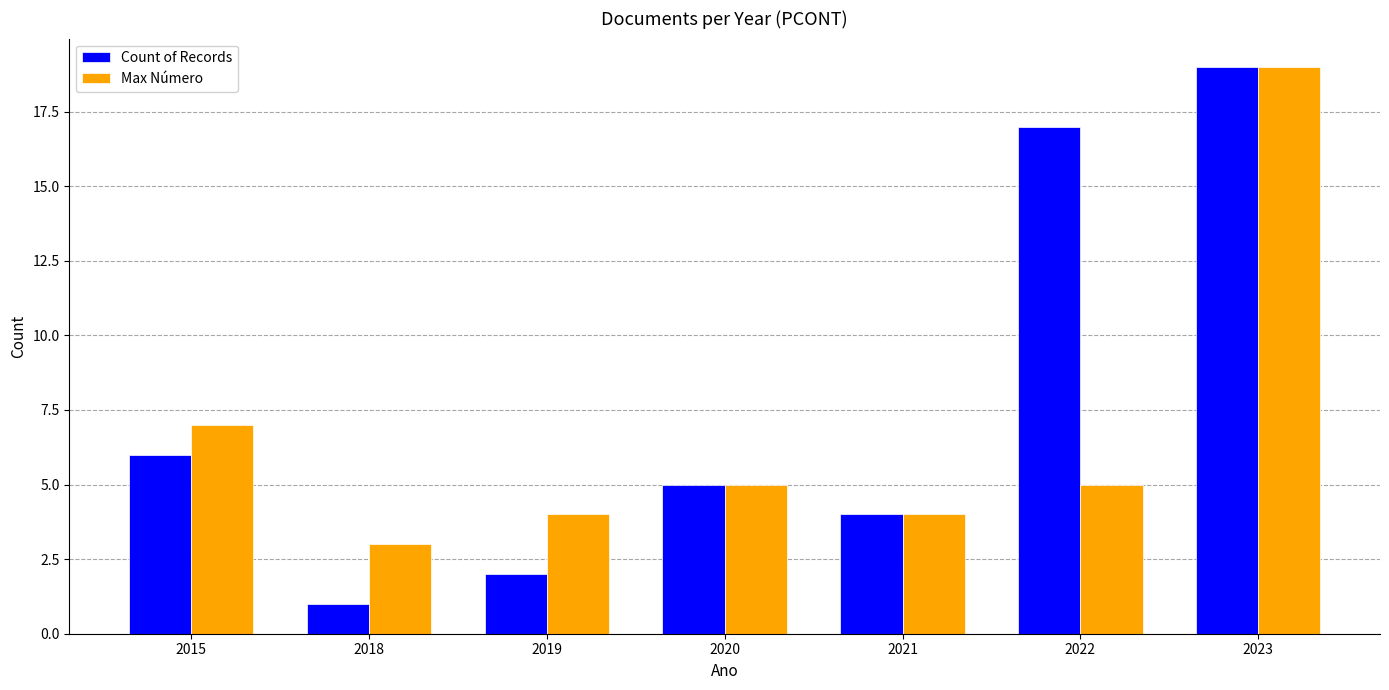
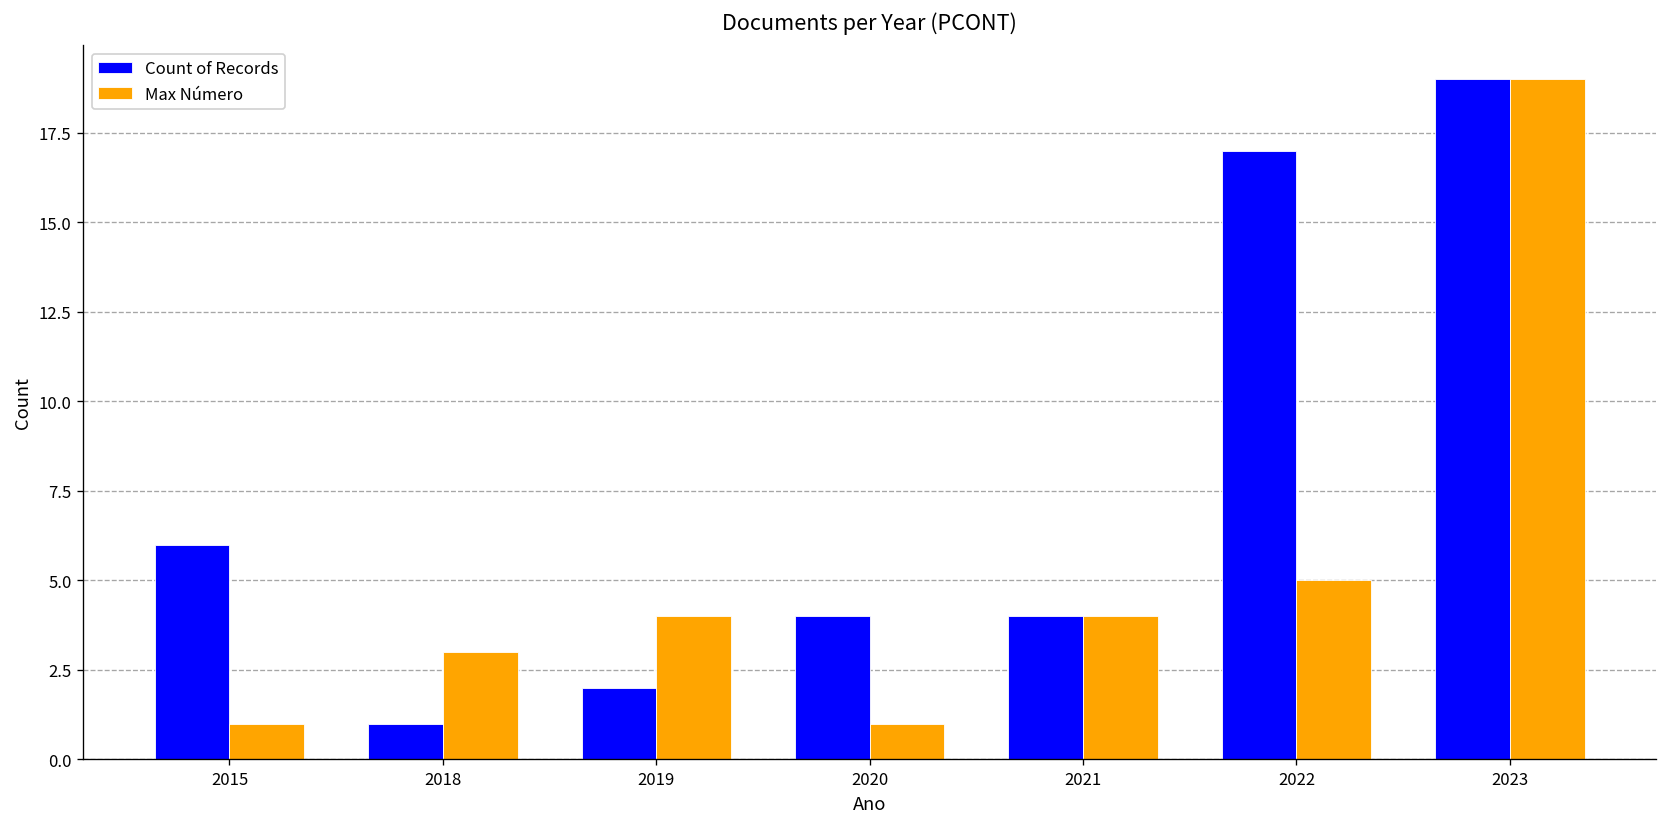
Max Número, 2015: 7 -> 1
Count of Records, 2020: 5 -> 4
Max Número, 2020: 5 -> 1
